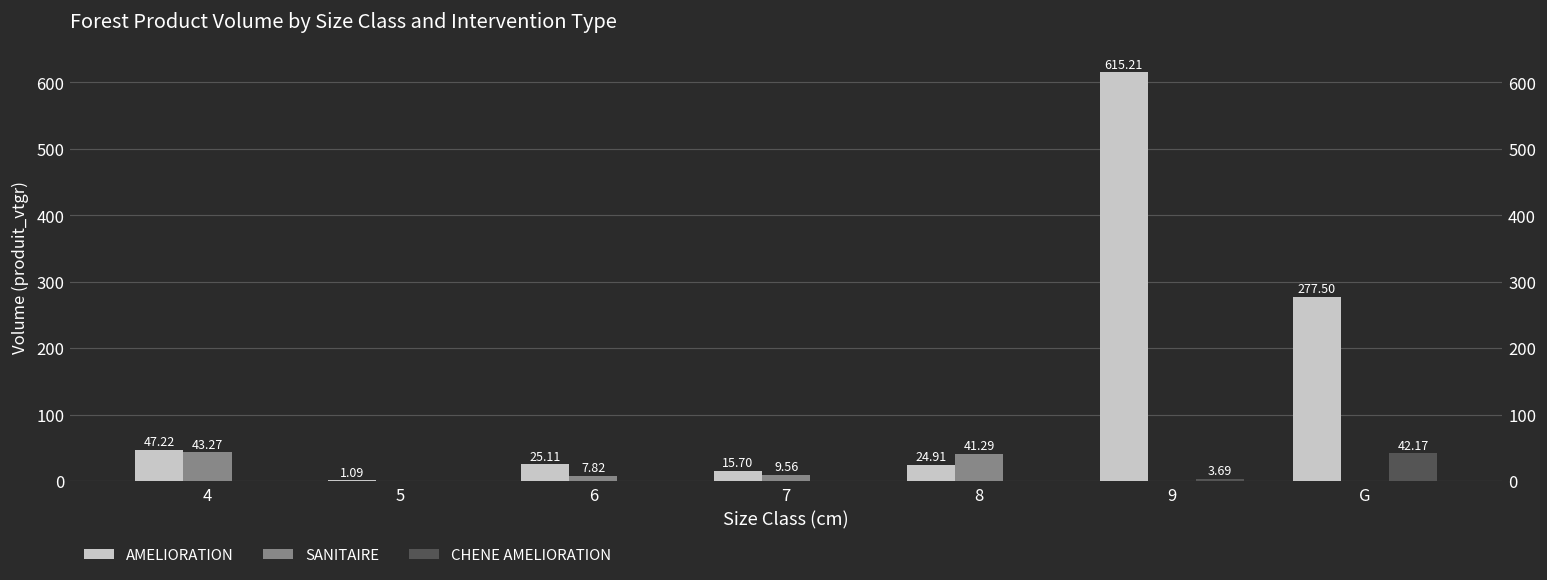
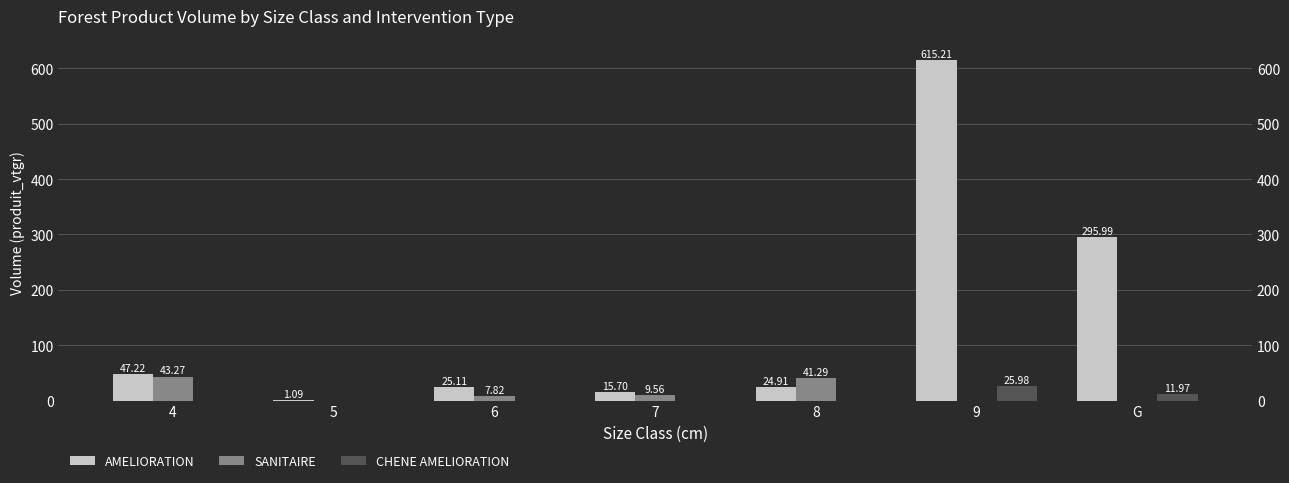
CHENE AMELIORATION, 9: 3.69 -> 25.98
AMELIORATION, G: 277.50 -> 295.99
CHENE AMELIORATION, G: 42.17 -> 11.97
